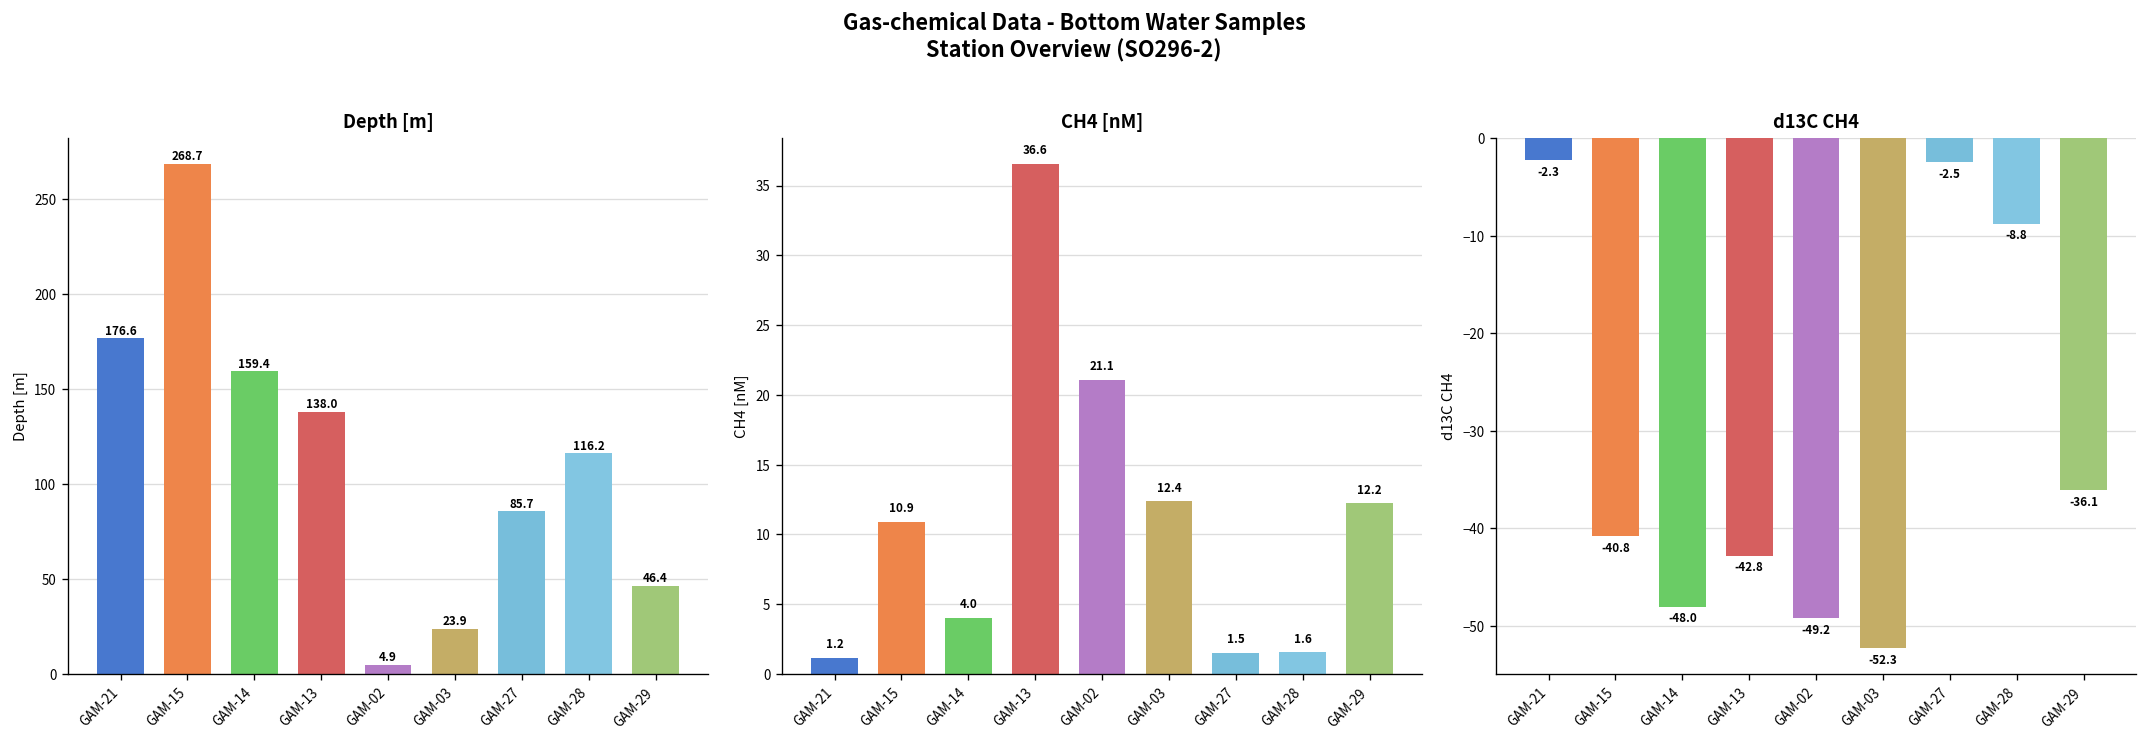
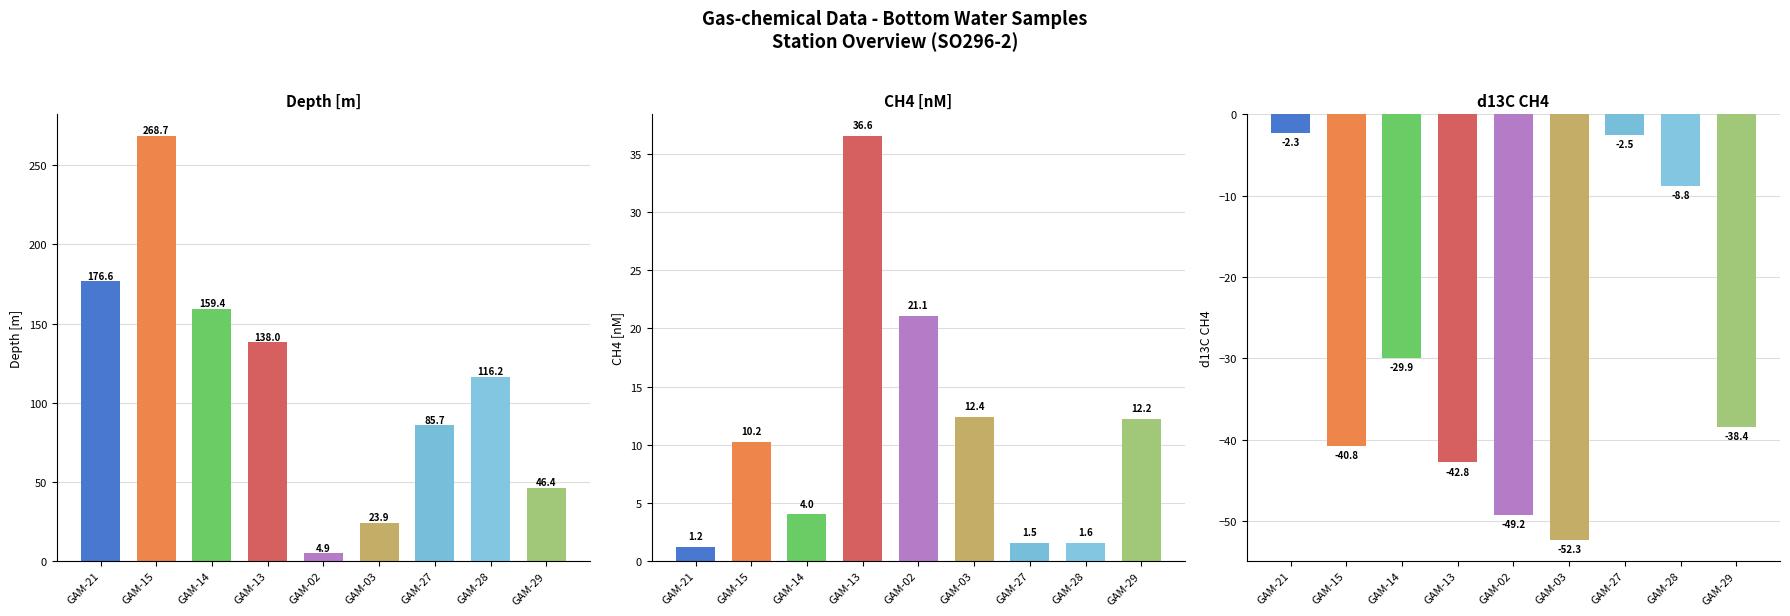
CH4 [nM], GAM-15: 10.9 -> 10.2
d13C CH4, GAM-14: -48.0 -> -29.9
d13C CH4, GAM-29: -36.1 -> -38.4
